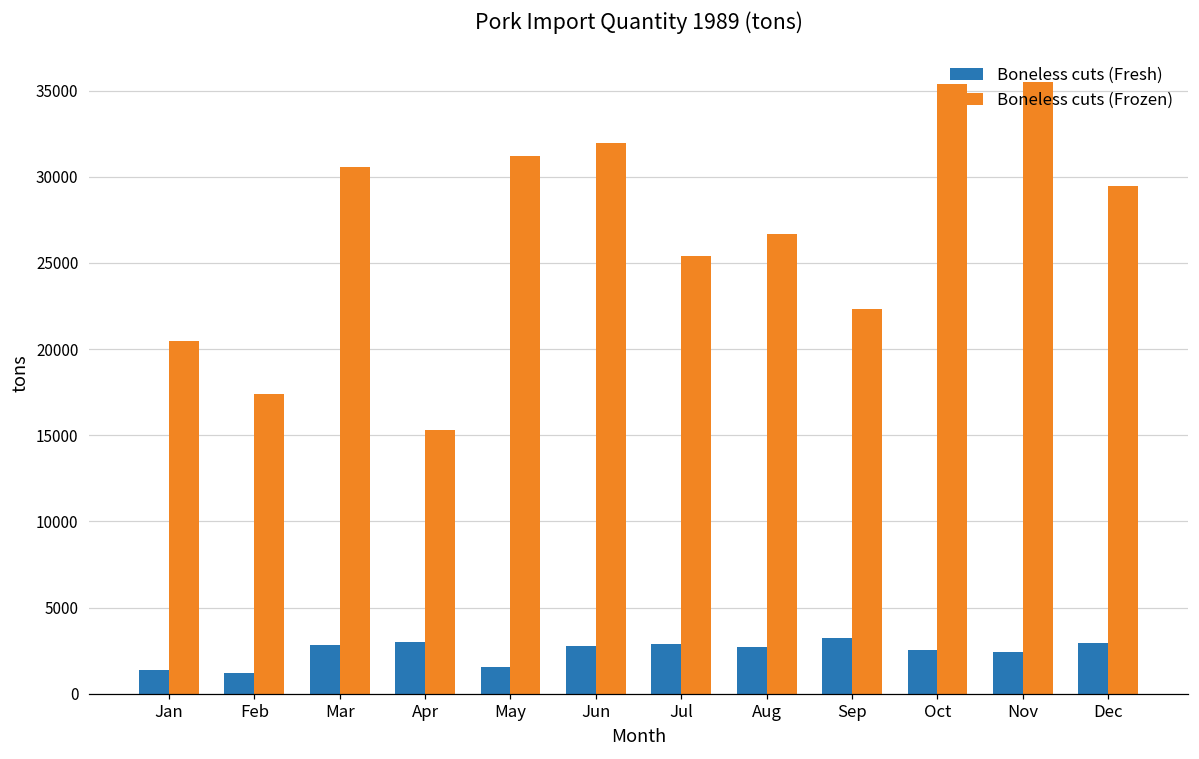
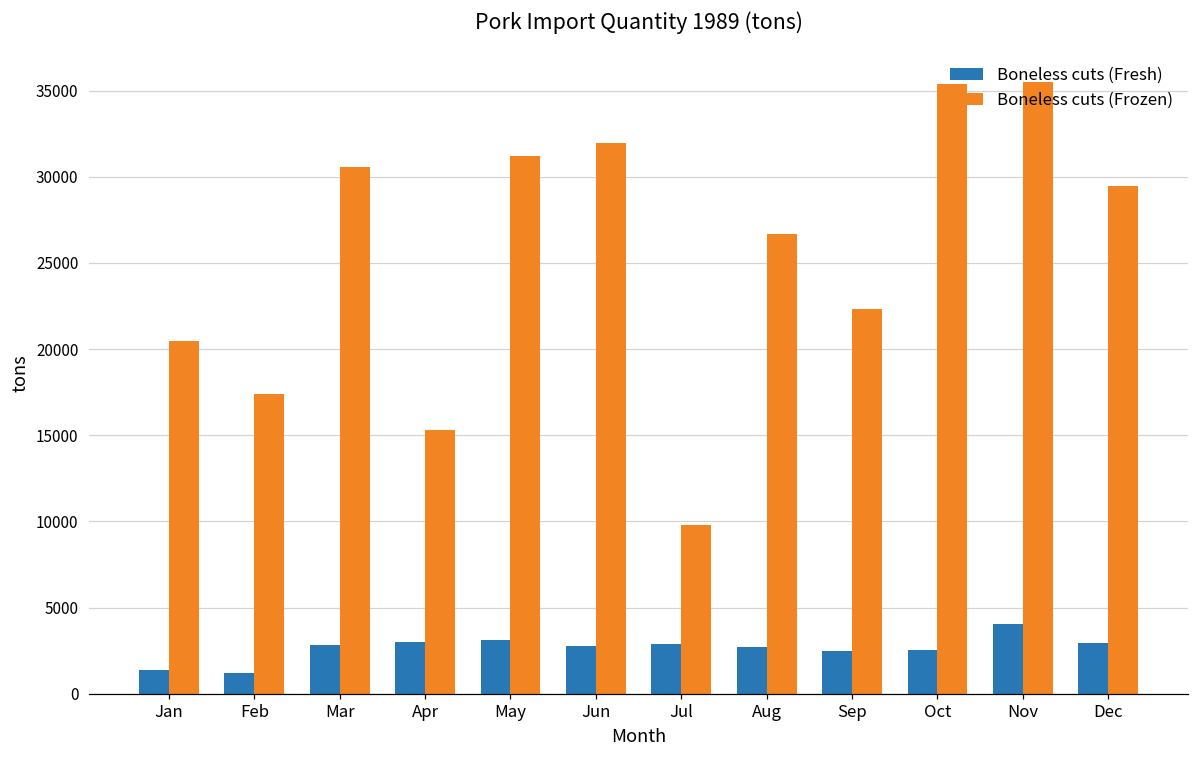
Boneless cuts (Fresh), May: 1600 -> 3100
Boneless cuts (Frozen), Jul: 25400 -> 9800
Boneless cuts (Fresh), Sep: 3200 -> 2500
Boneless cuts (Fresh), Nov: 2400 -> 4000
